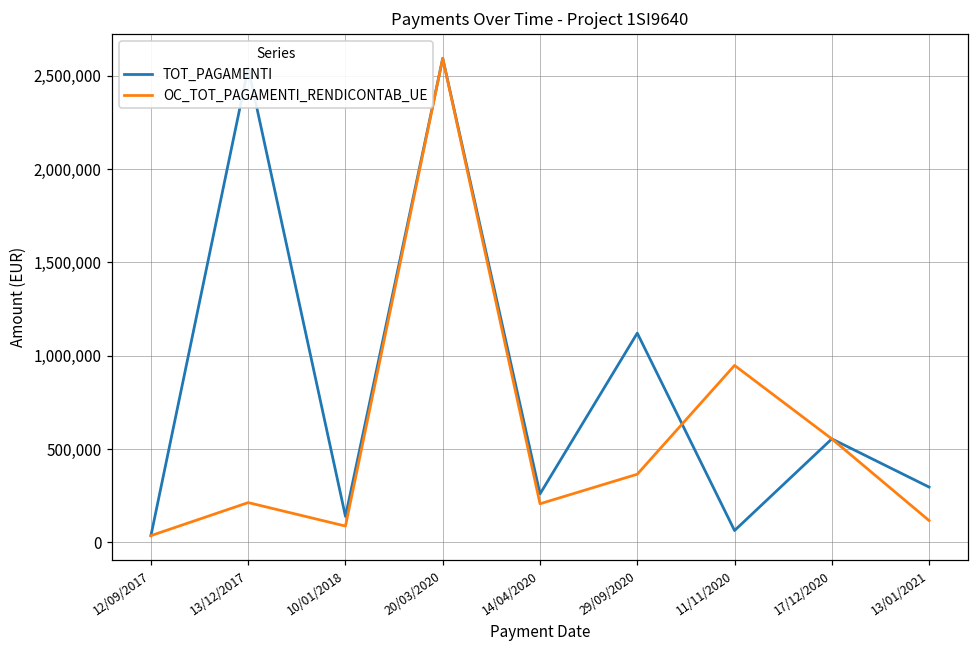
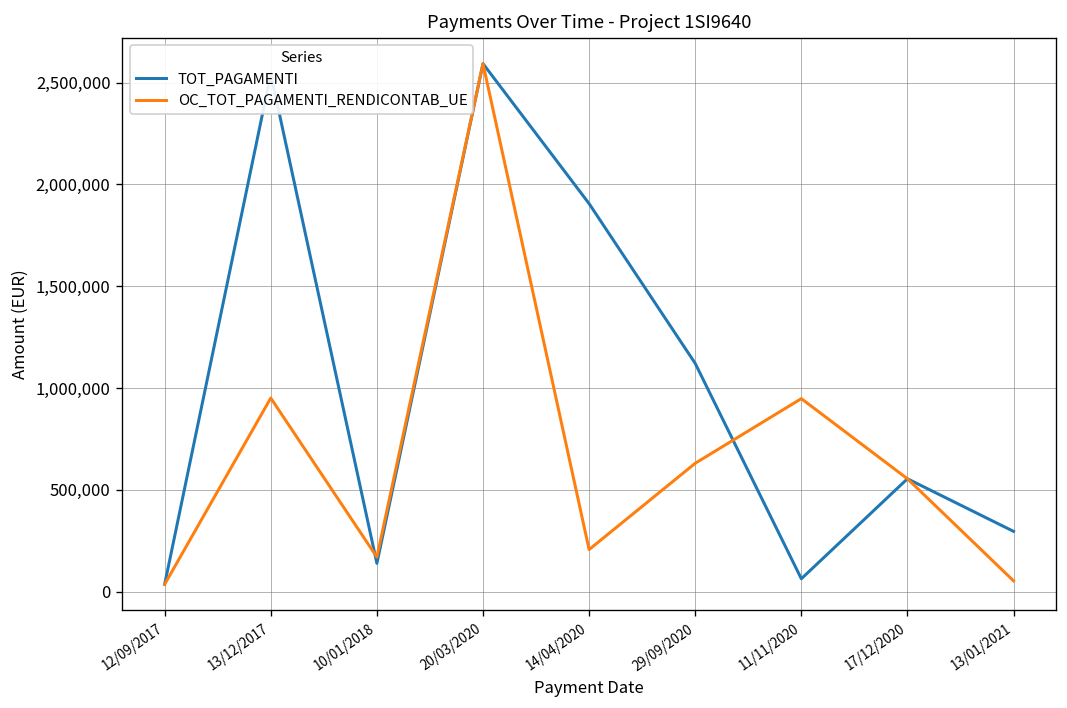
OC_TOT_PAGAMENTI_RENDICONTAB_UE, 13/12/2017: 210,000 -> 950,000
OC_TOT_PAGAMENTI_RENDICONTAB_UE, 10/01/2018: 90,000 -> 170,000
TOT_PAGAMENTI, 14/04/2020: 260,000 -> 1,910,000
OC_TOT_PAGAMENTI_RENDICONTAB_UE, 29/09/2020: 360,000 -> 630,000
OC_TOT_PAGAMENTI_RENDICONTAB_UE, 13/01/2021: 120,000 -> 50,000
